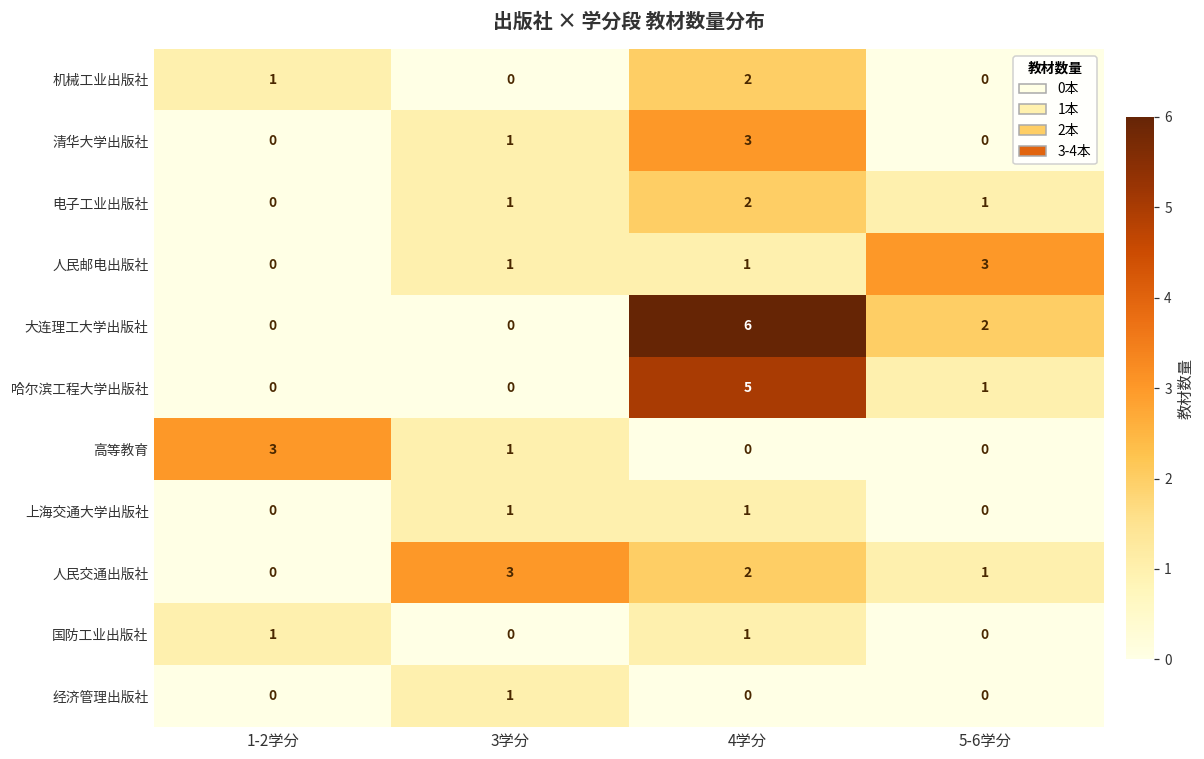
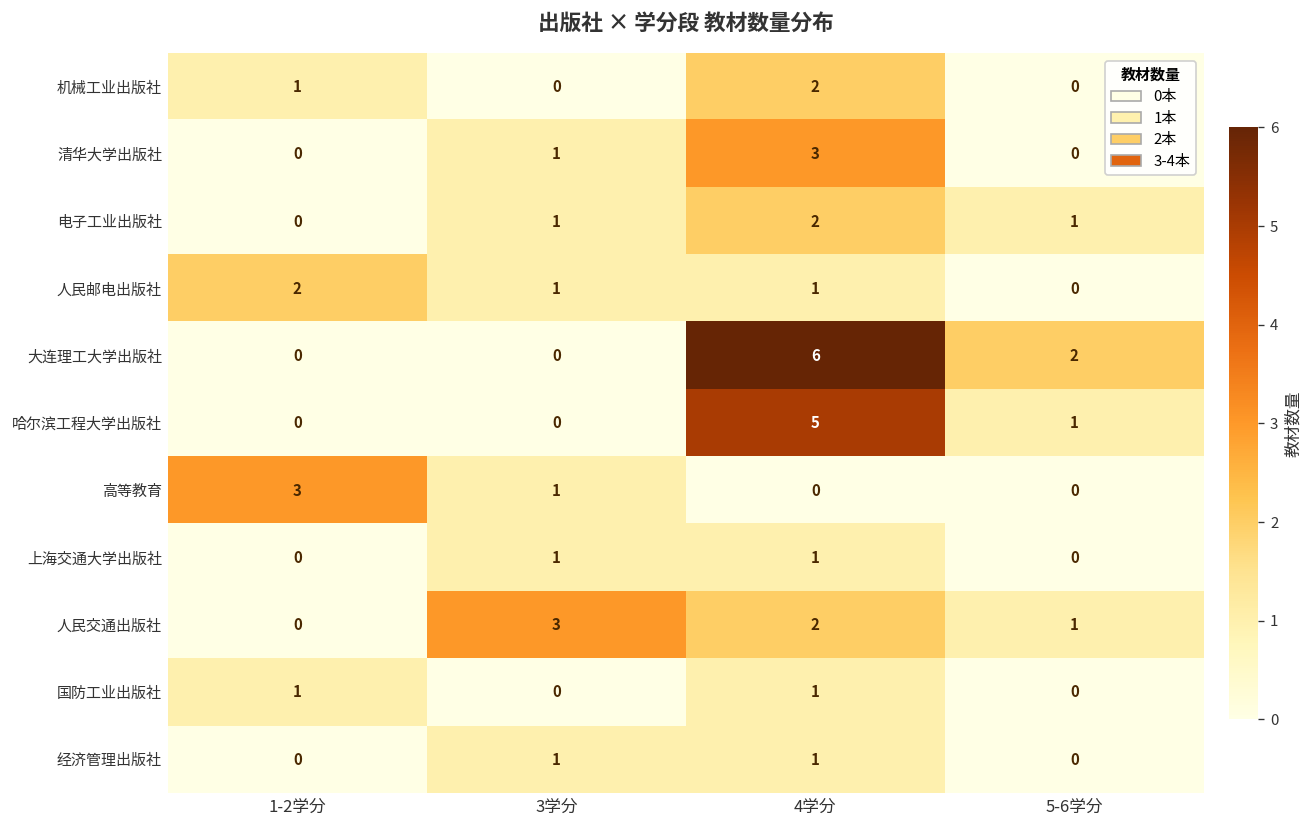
人民邮电出版社, 1-2学分: 0 -> 2
人民邮电出版社, 5-6学分: 3 -> 0
经济管理出版社, 4学分: 0 -> 1
